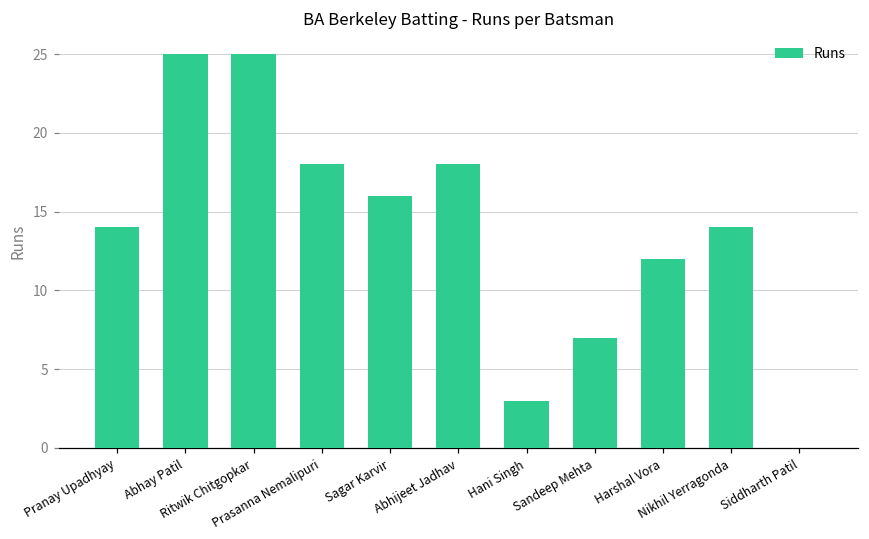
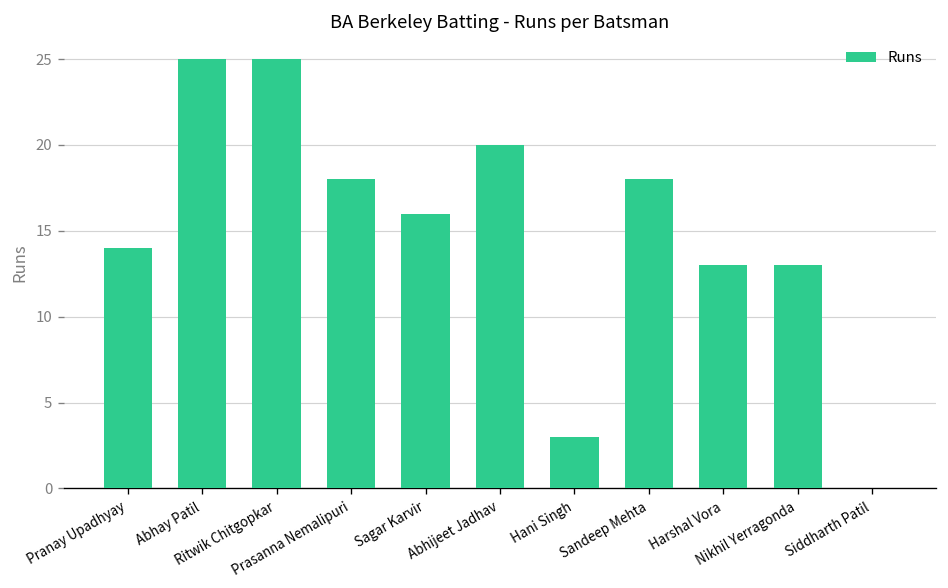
Abhijeet Jadhav: 18 -> 20
Sandeep Mehta: 7 -> 18
Harshal Vora: 12 -> 13
Nikhil Yerragonda: 14 -> 13
